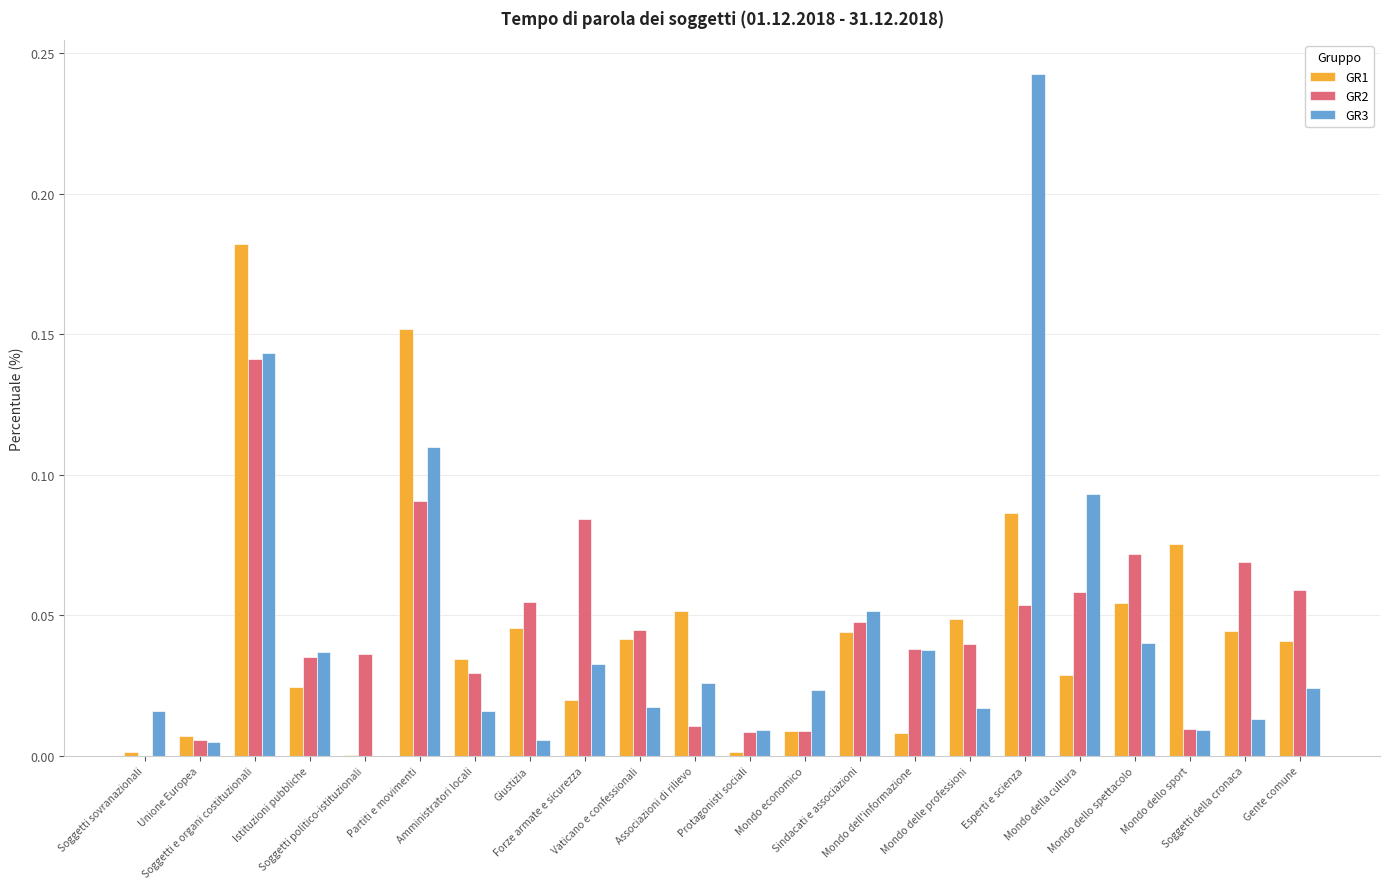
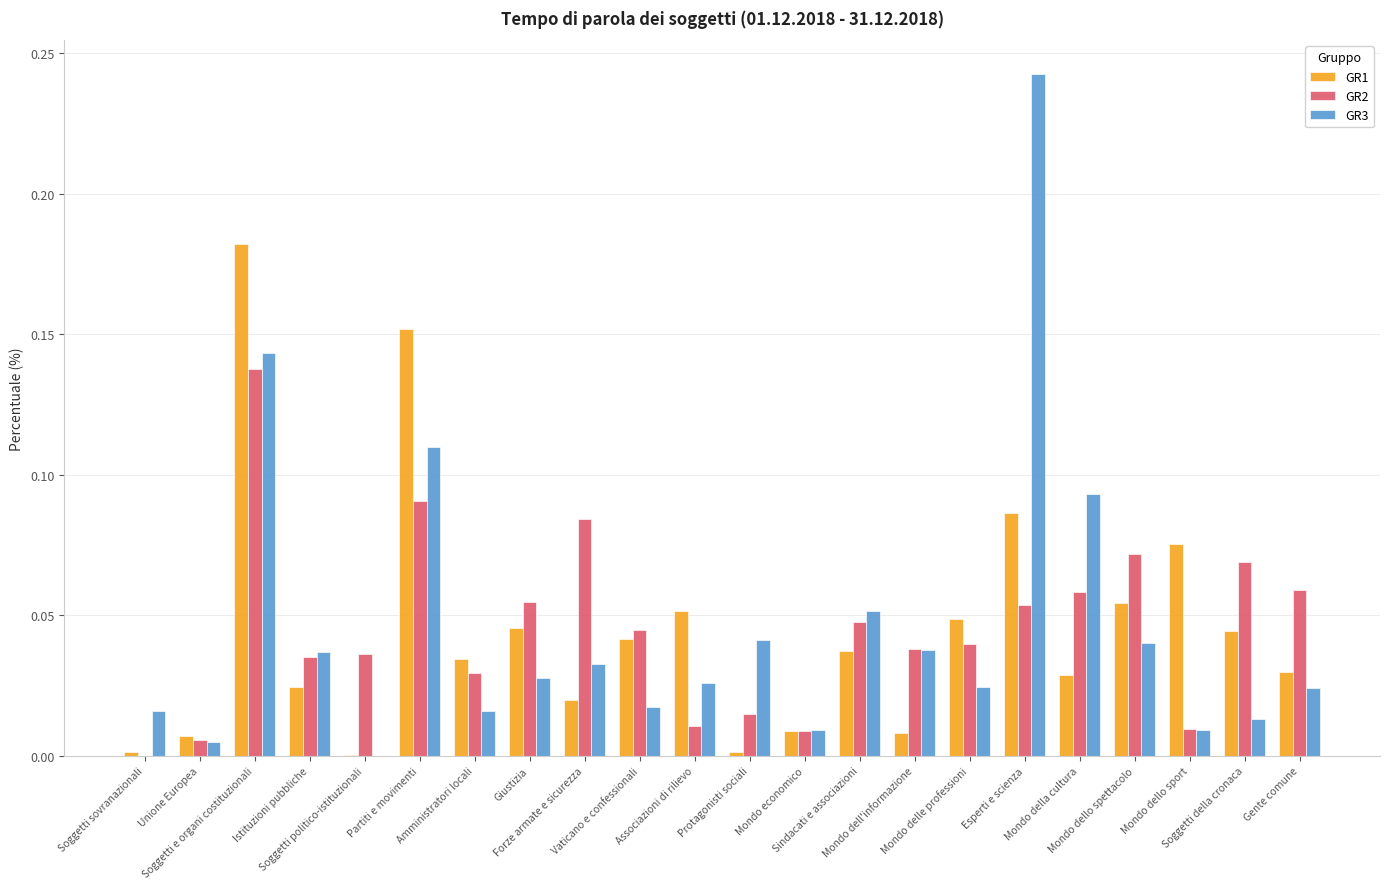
GR2, Soggetti e organi costituzionali: 0.141 -> 0.138
GR3, Giustizia: 0.006 -> 0.028
GR2, Protagonisti sociali: 0.008 -> 0.015
GR3, Protagonisti sociali: 0.009 -> 0.041
GR3, Mondo economico: 0.023 -> 0.009
GR1, Sindacati e associazioni: 0.044 -> 0.037
GR3, Mondo delle professioni: 0.017 -> 0.024
GR1, Gente comune: 0.041 -> 0.030
